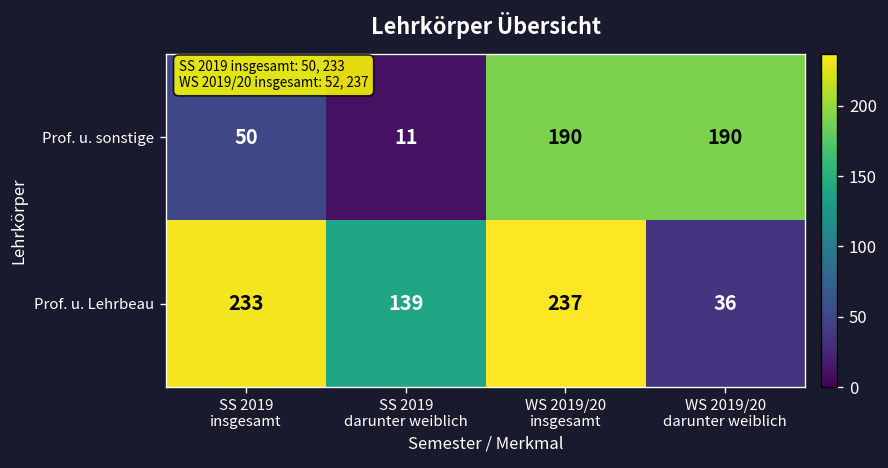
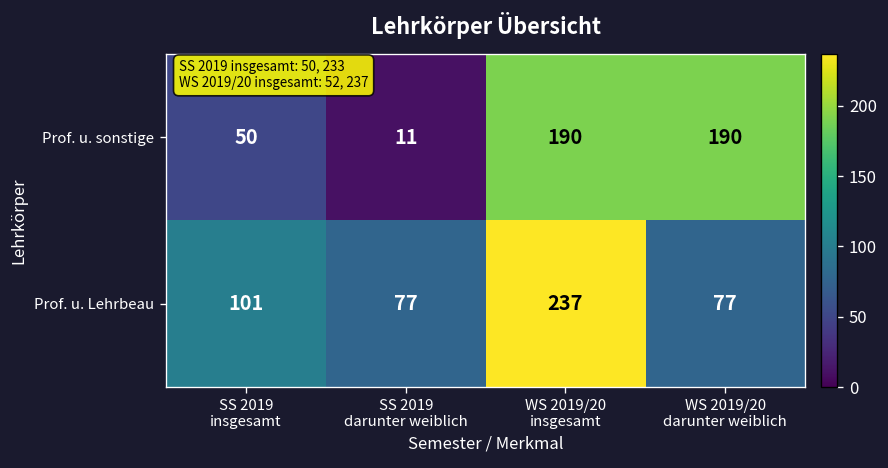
Prof. u. Lehrbeau, SS 2019 insgesamt: 233 -> 101
Prof. u. Lehrbeau, SS 2019 darunter weiblich: 139 -> 77
Prof. u. Lehrbeau, WS 2019/20 darunter weiblich: 36 -> 77
